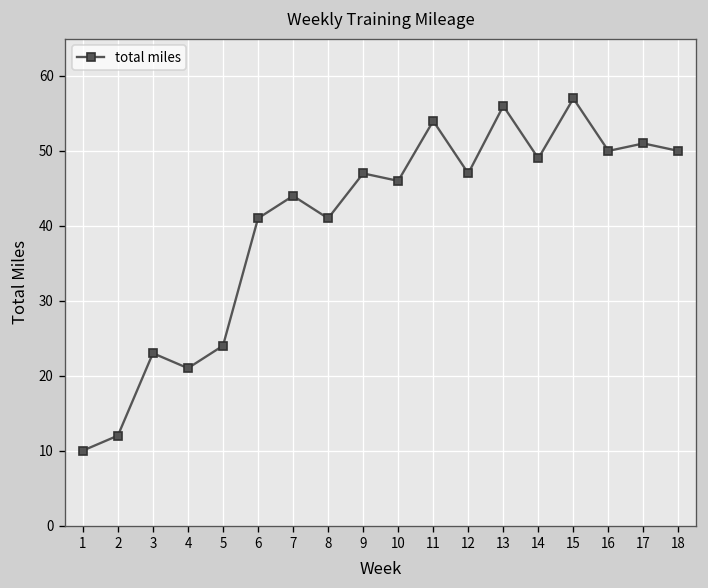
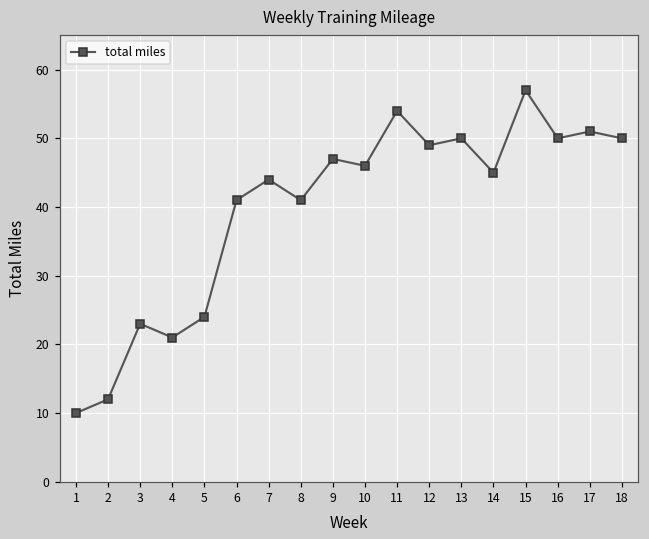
12: 47 -> 49
13: 56 -> 50
14: 49 -> 45
